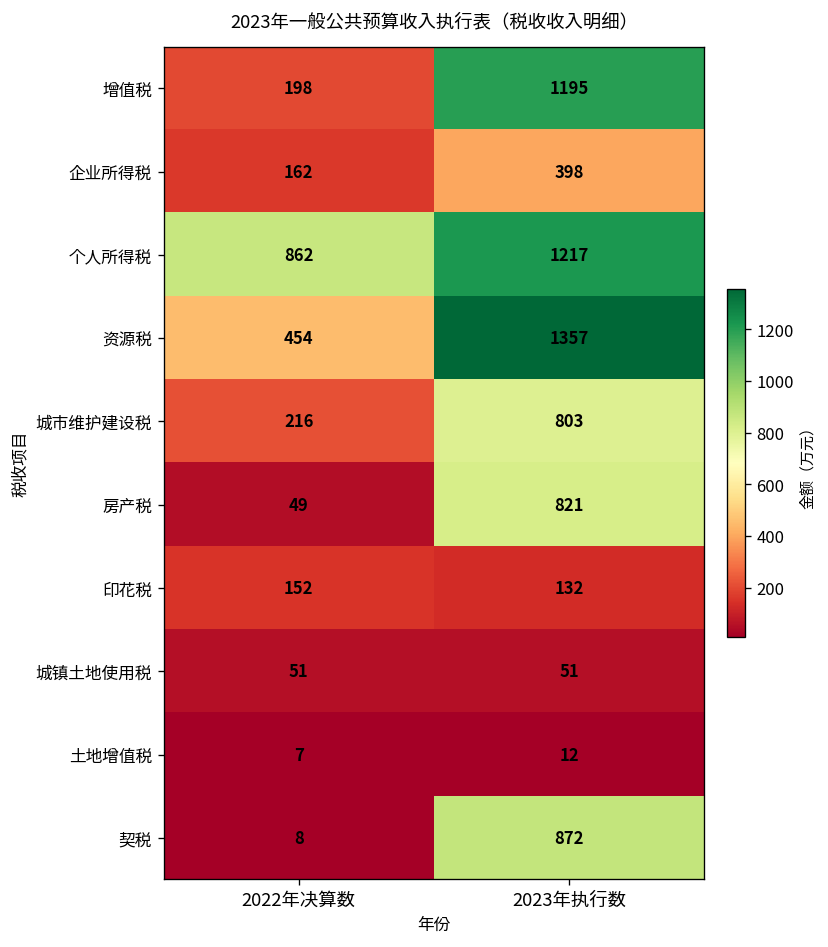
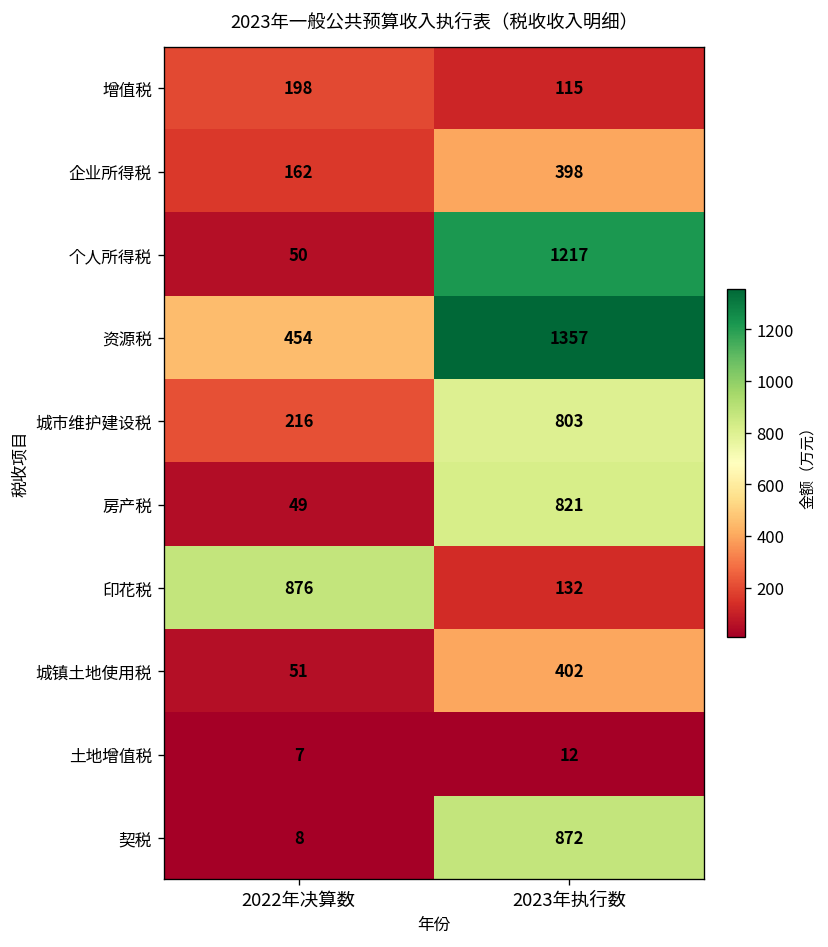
增值税, 2023年执行数: 1195 -> 115
个人所得税, 2022年决算数: 862 -> 50
印花税, 2022年决算数: 152 -> 876
城镇土地使用税, 2023年执行数: 51 -> 402
